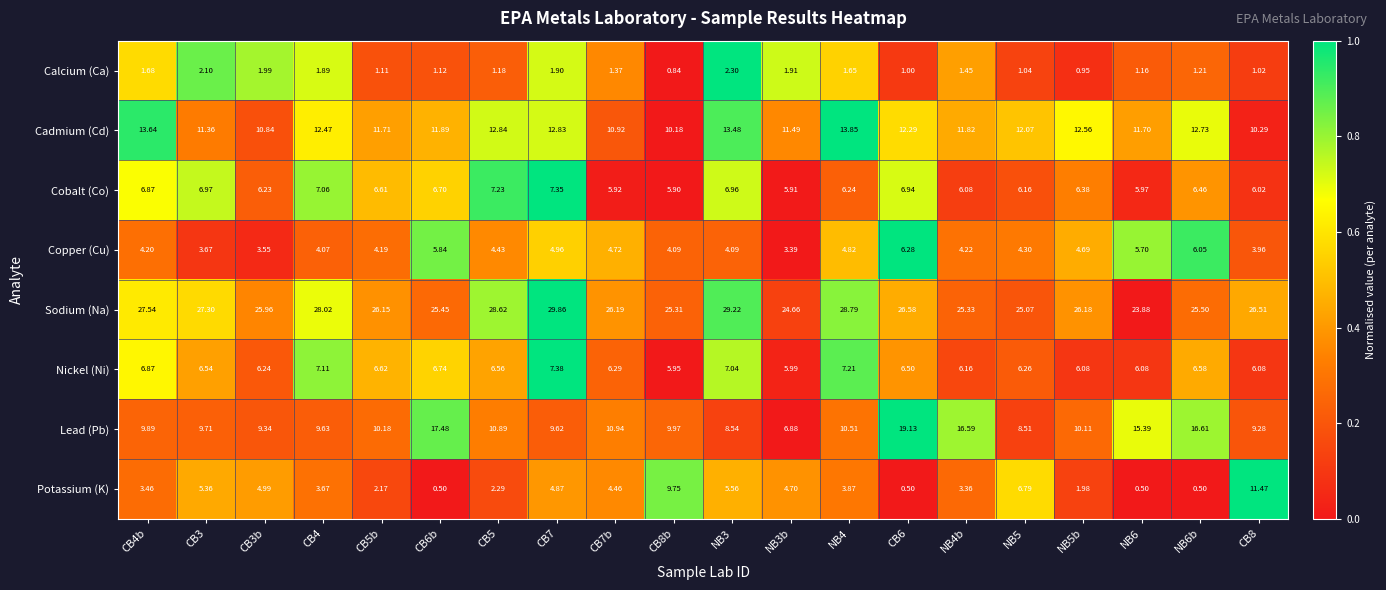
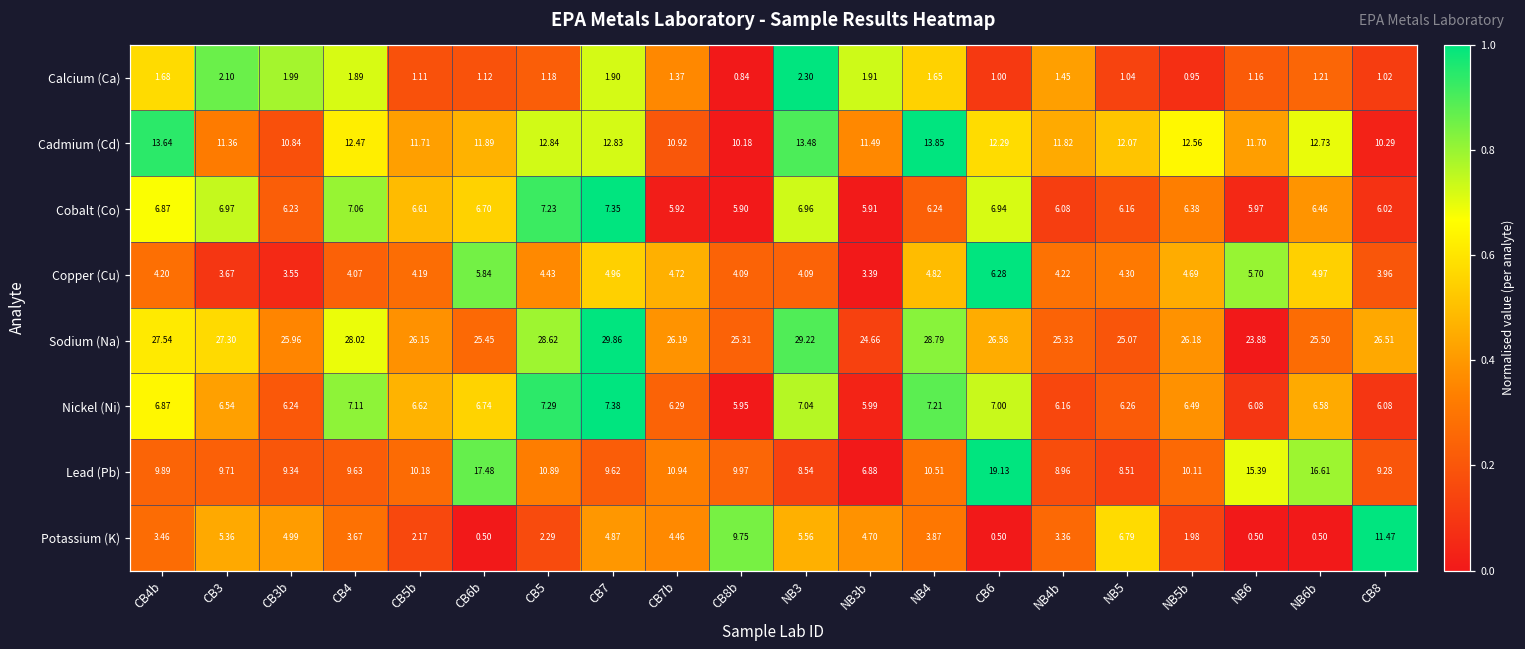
Copper (Cu), NB6b: 6.05 -> 4.97
Nickel (Ni), CB5: 6.56 -> 7.29
Nickel (Ni), CB6: 6.50 -> 7.00
Nickel (Ni), NB5b: 6.08 -> 6.49
Lead (Pb), NB4b: 16.59 -> 8.96
